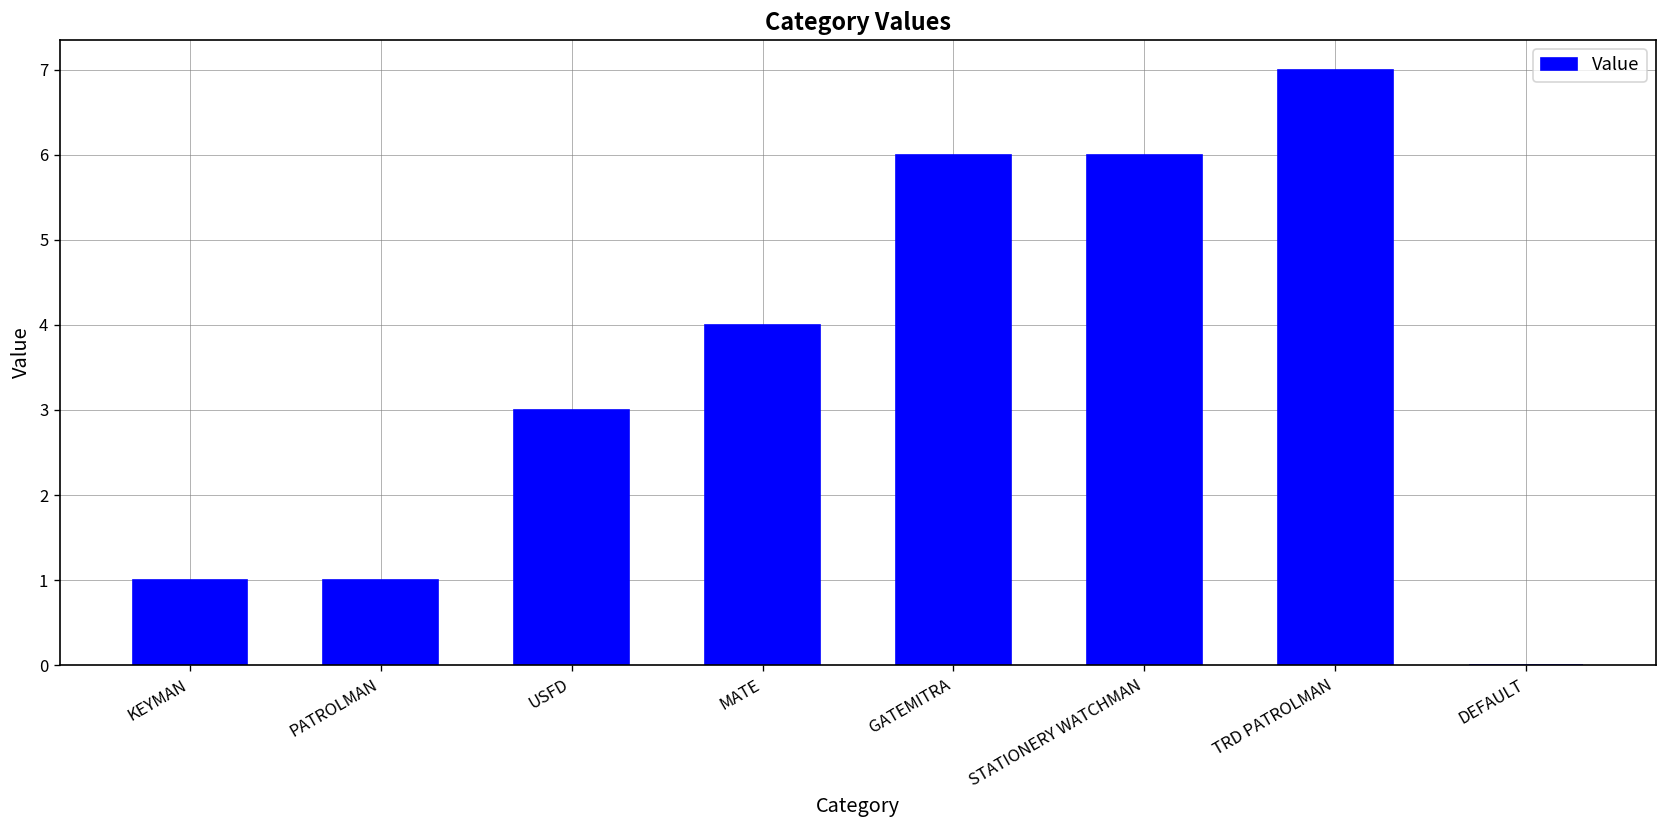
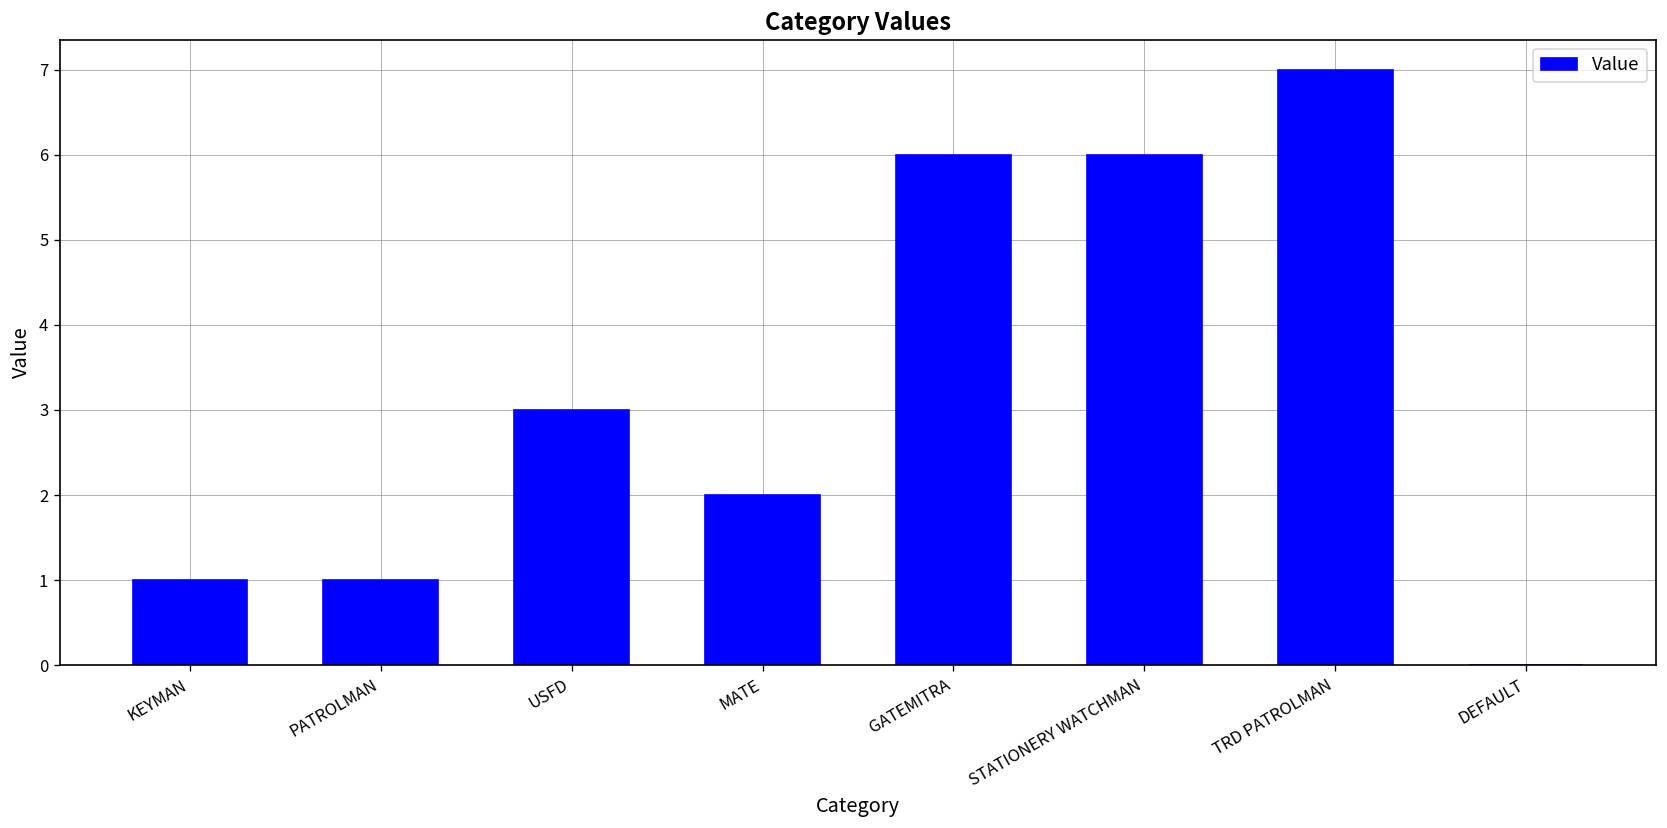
MATE: 4 -> 2
